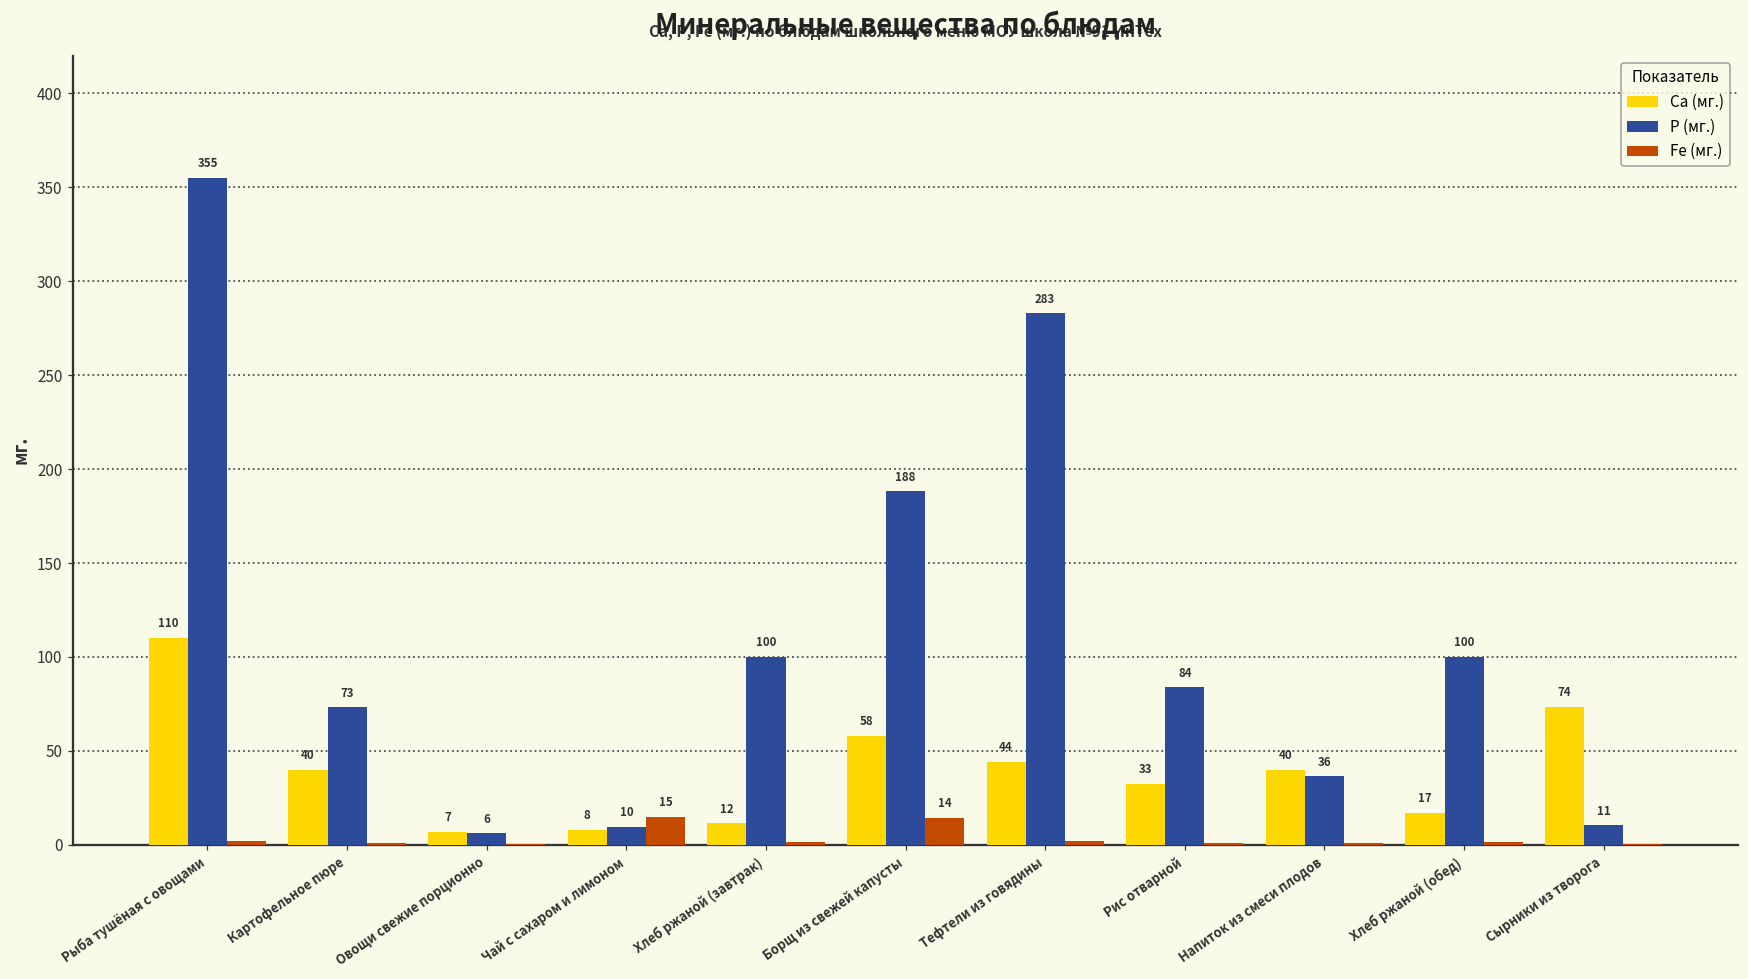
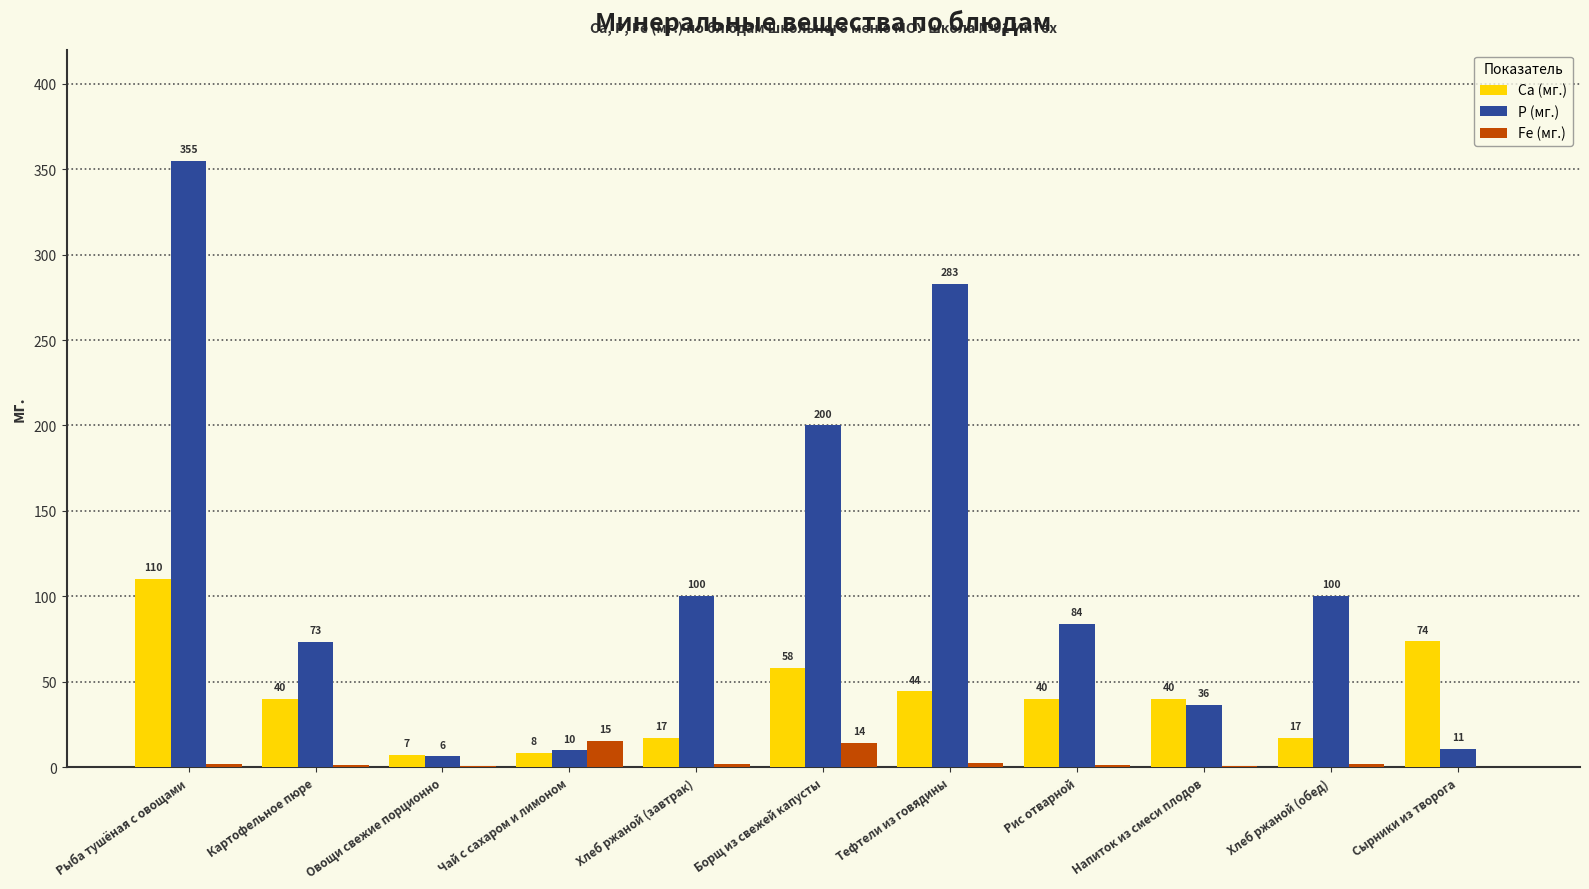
Ca (мг.), Хлеб ржаной (завтрак): 12 -> 17
P (мг.), Борщ из свежей капусты: 188 -> 200
Ca (мг.), Рис отварной: 33 -> 40
